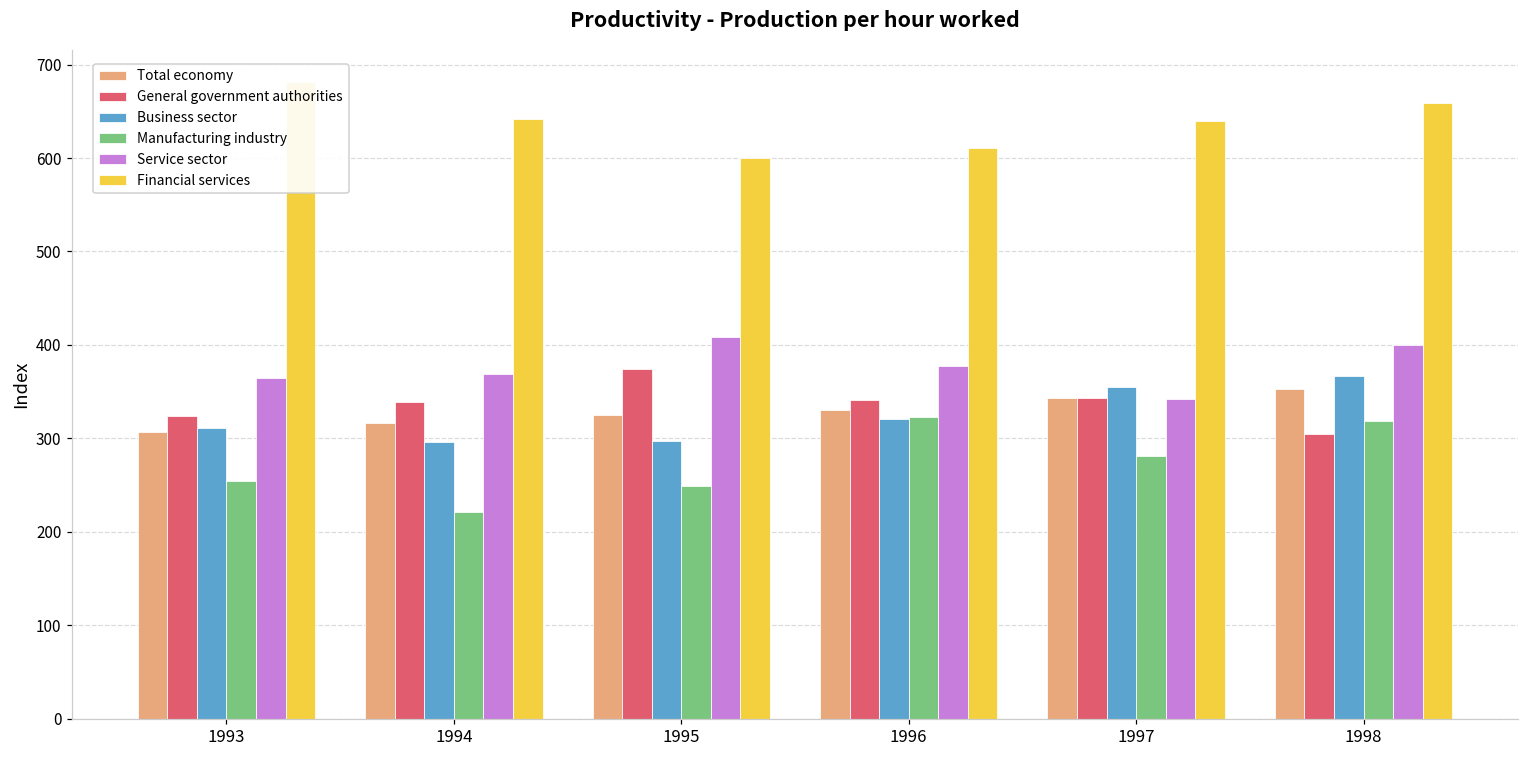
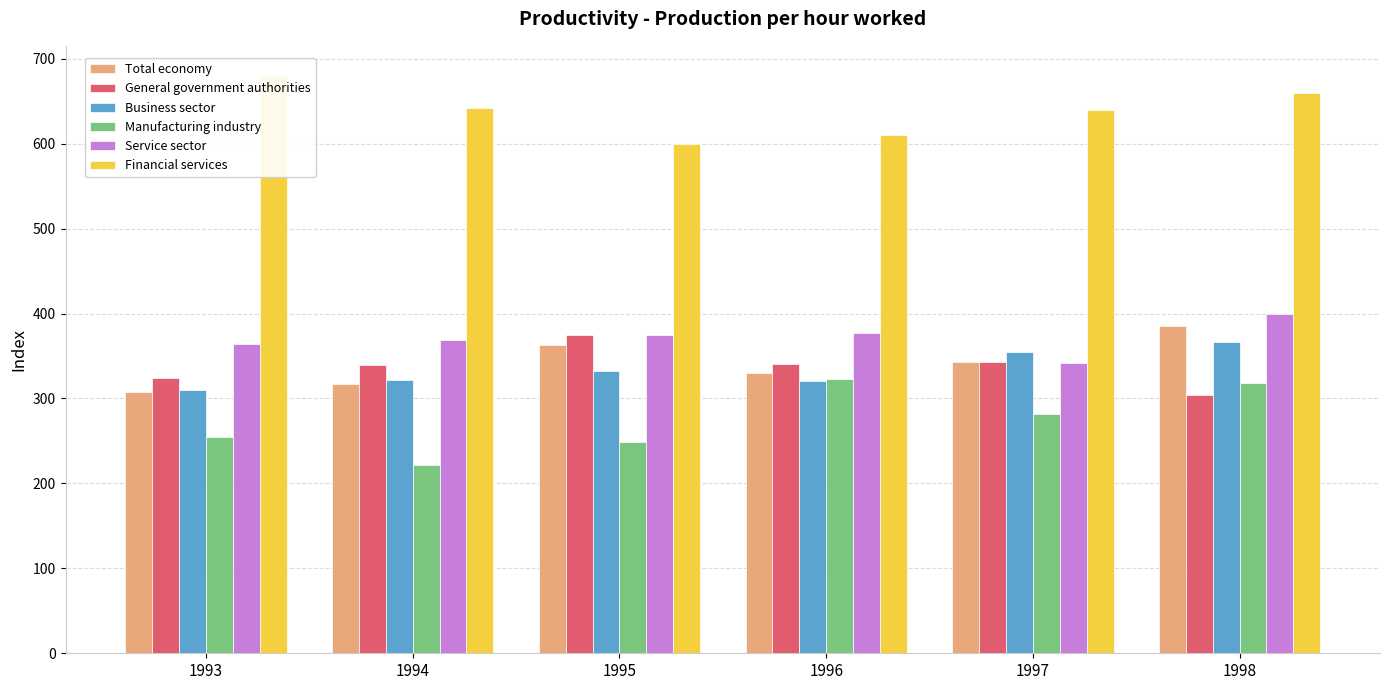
Business sector, 1994: 300 -> 320
Total economy, 1995: 320 -> 360
Business sector, 1995: 300 -> 330
Service sector, 1995: 410 -> 370
Total economy, 1998: 350 -> 390
